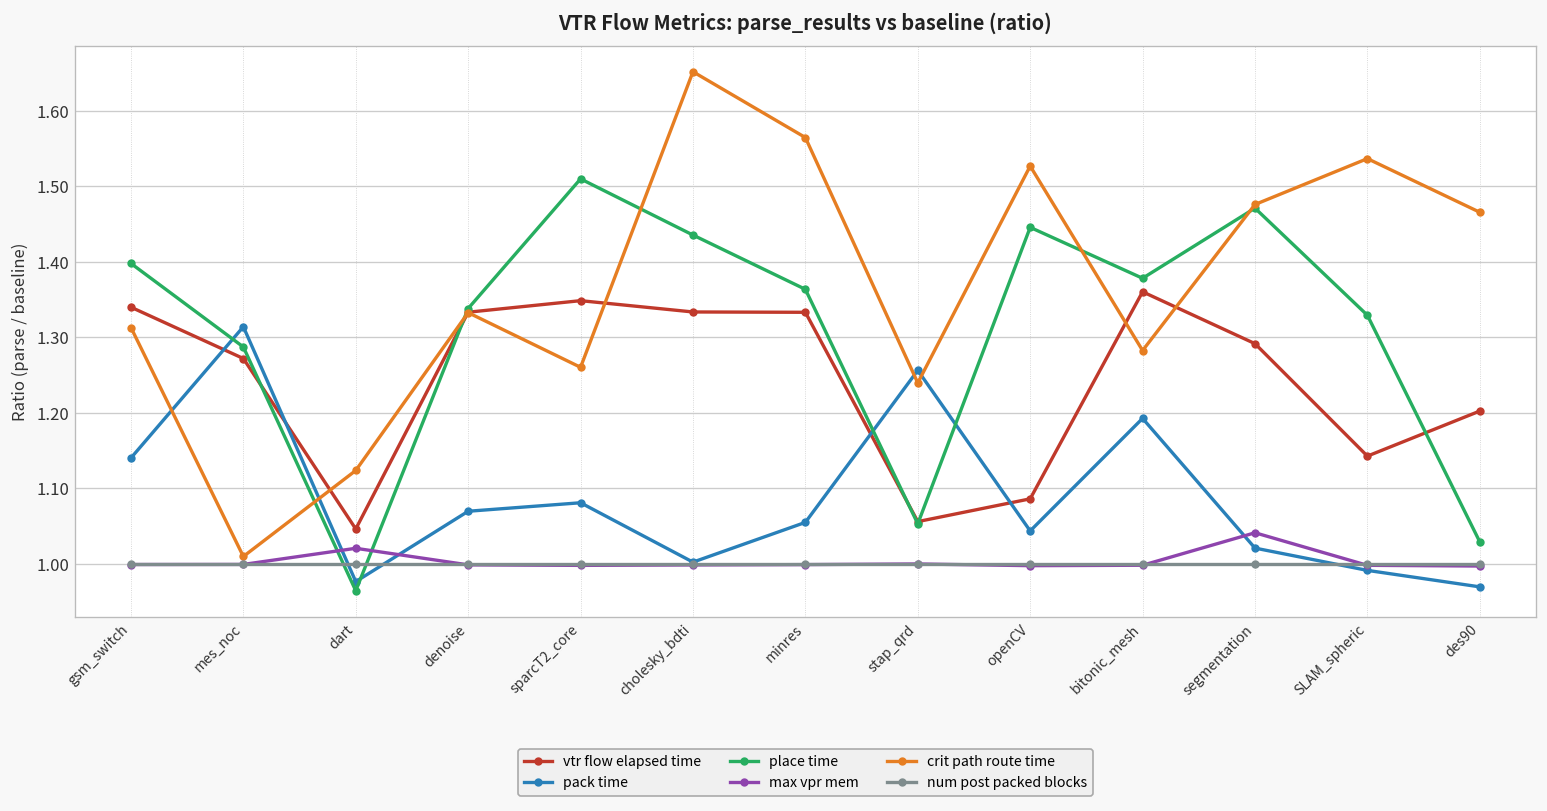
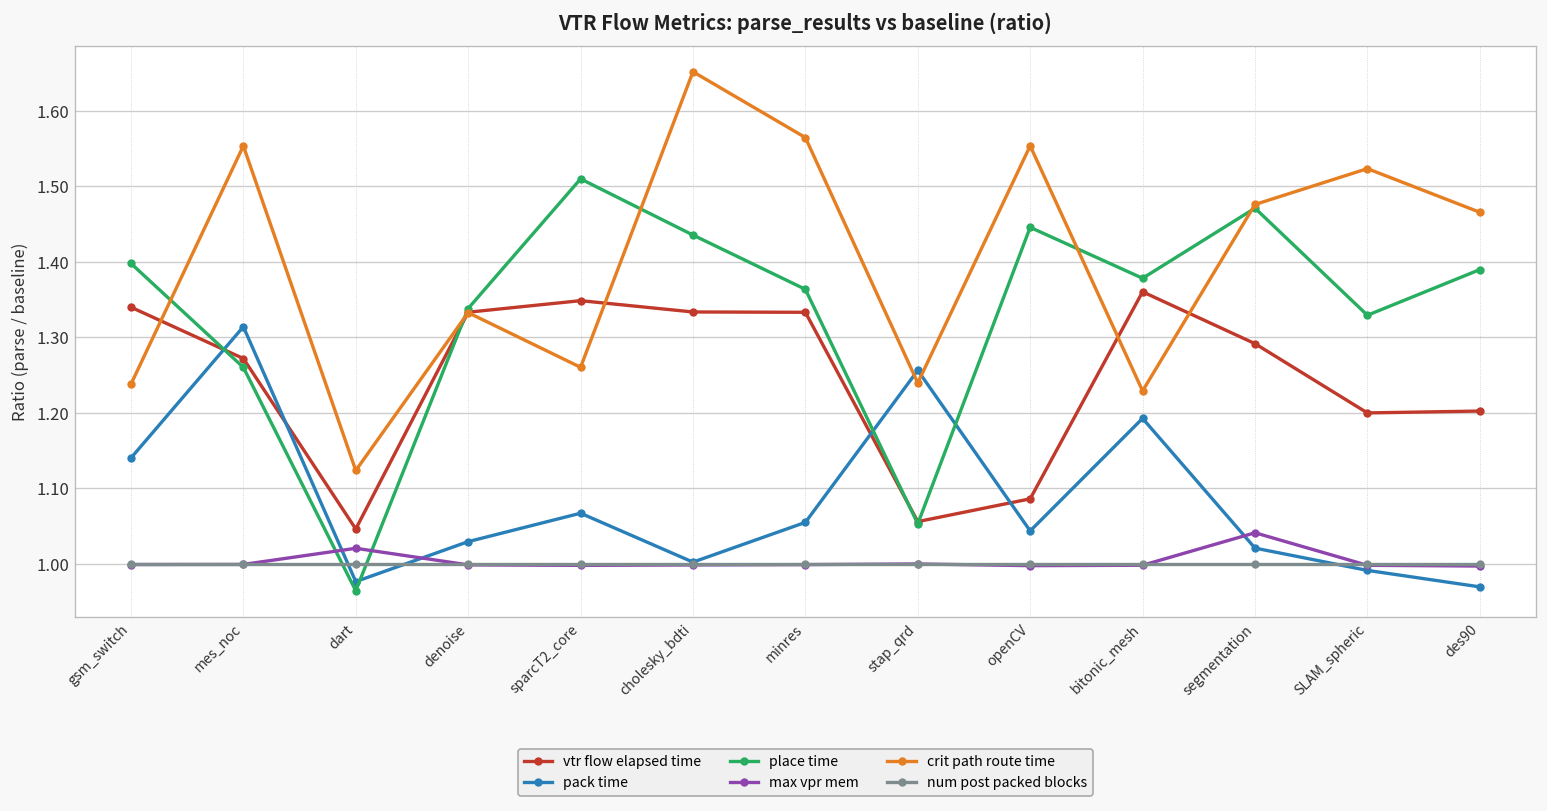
crit path route time, gsm_switch: 1.31 -> 1.24
place time, mes_noc: 1.29 -> 1.26
crit path route time, mes_noc: 1.01 -> 1.55
pack time, denoise: 1.07 -> 1.03
pack time, sparcT2_core: 1.08 -> 1.07
crit path route time, openCV: 1.53 -> 1.55
crit path route time, bitonic_mesh: 1.28 -> 1.23
vtr flow elapsed time, SLAM_spheric: 1.14 -> 1.20
crit path route time, SLAM_spheric: 1.54 -> 1.52
place time, des90: 1.03 -> 1.39
